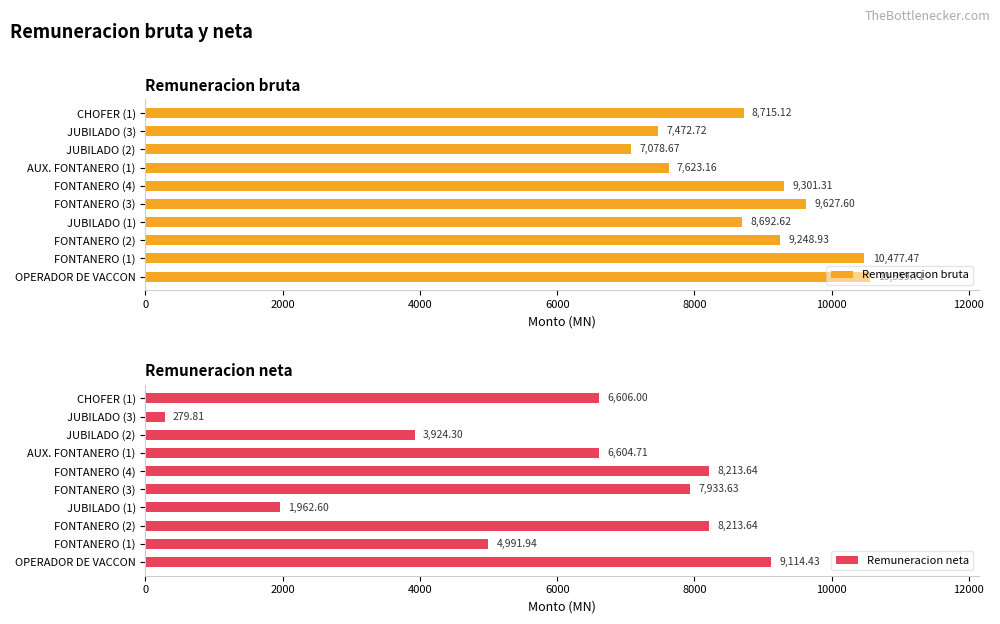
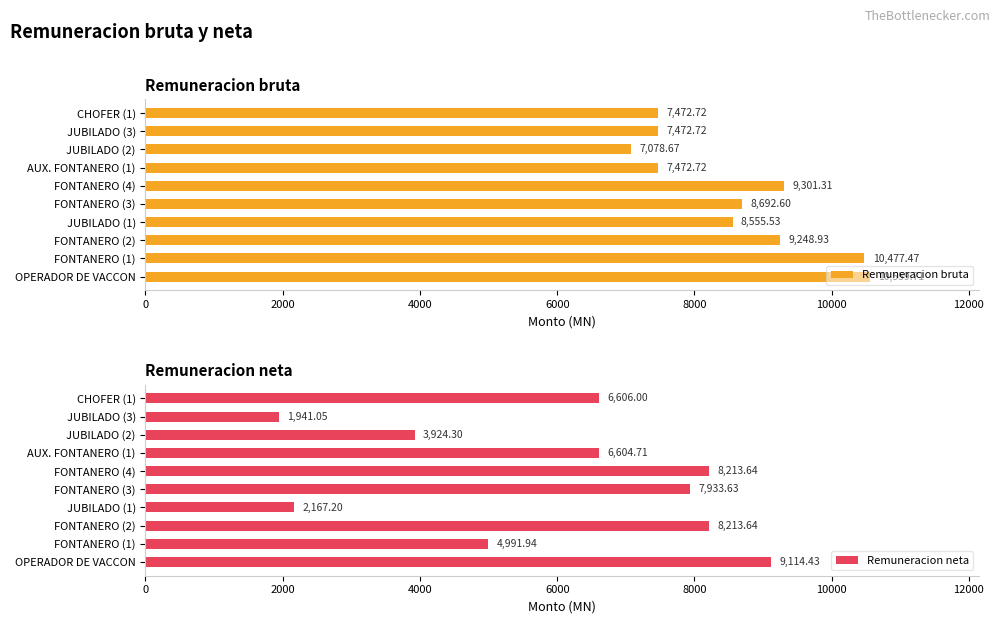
Remuneracion bruta, CHOFER (1): 8,715.12 -> 7,472.72
Remuneracion bruta, AUX. FONTANERO (1): 7,623.16 -> 7,472.72
Remuneracion bruta, FONTANERO (3): 9,627.60 -> 8,692.60
Remuneracion bruta, JUBILADO (1): 8,692.62 -> 8,555.53
Remuneracion neta, JUBILADO (3): 279.81 -> 1,941.05
Remuneracion neta, JUBILADO (1): 1,962.60 -> 2,167.20
